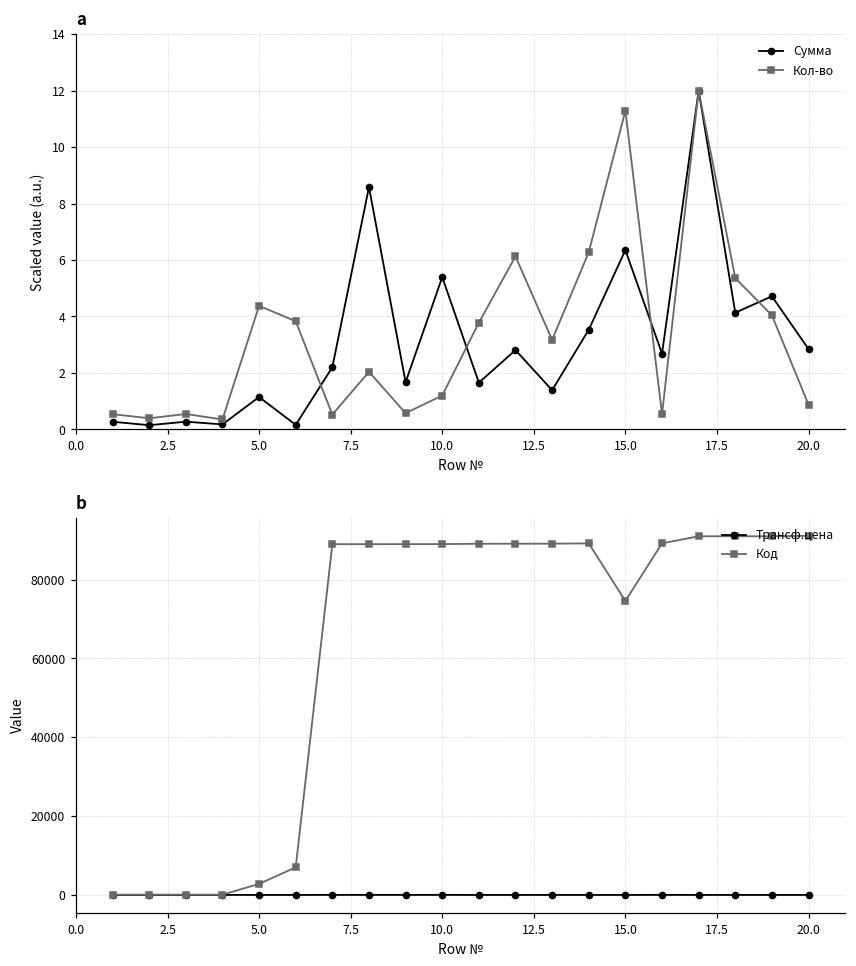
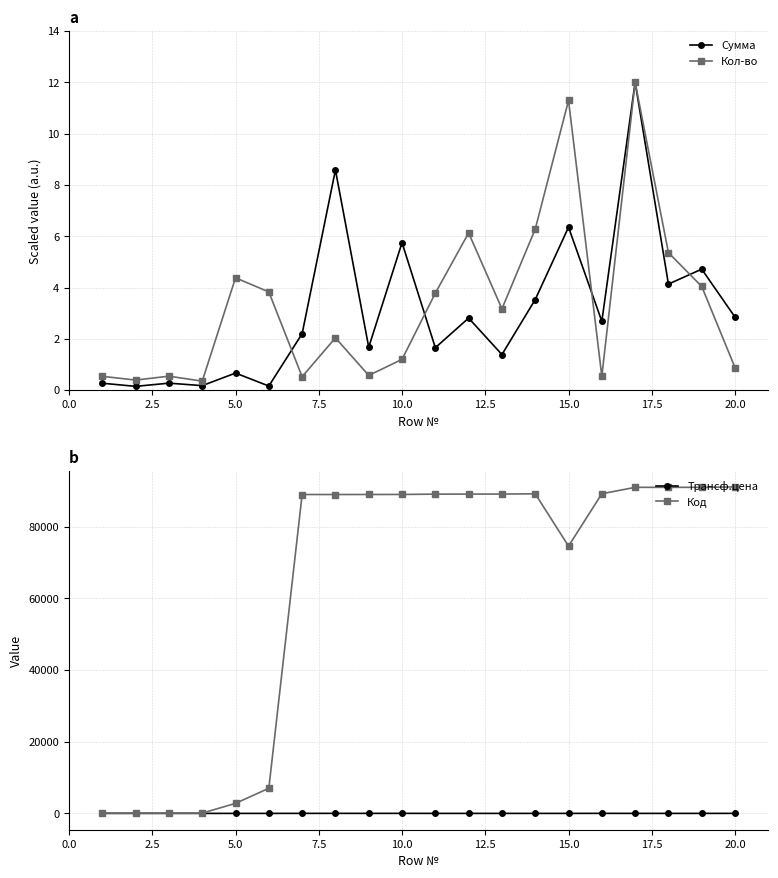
a, Сумма, 5.0: 1.1 -> 0.7
a, Сумма, 10.0: 5.4 -> 5.7
